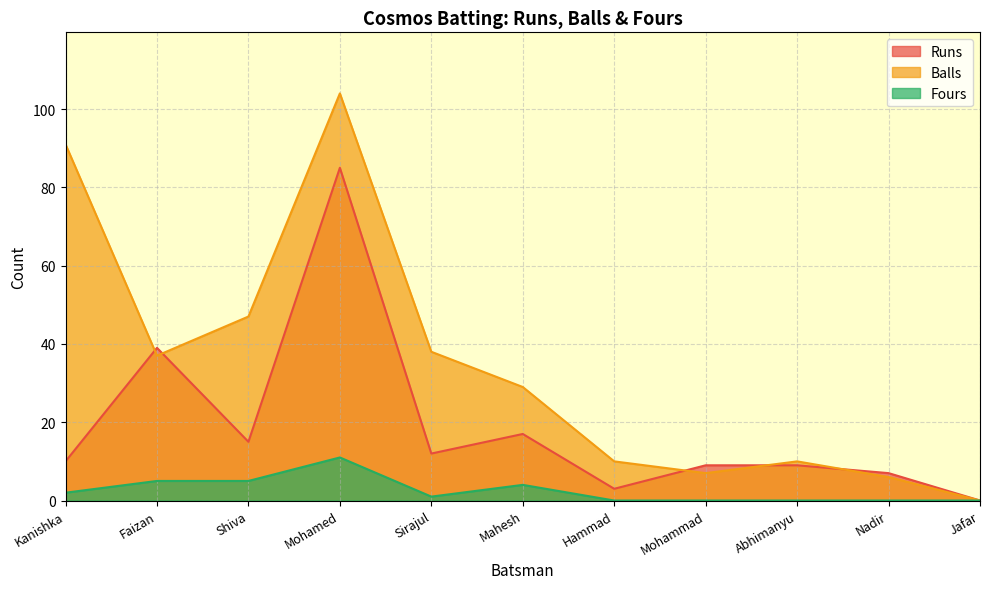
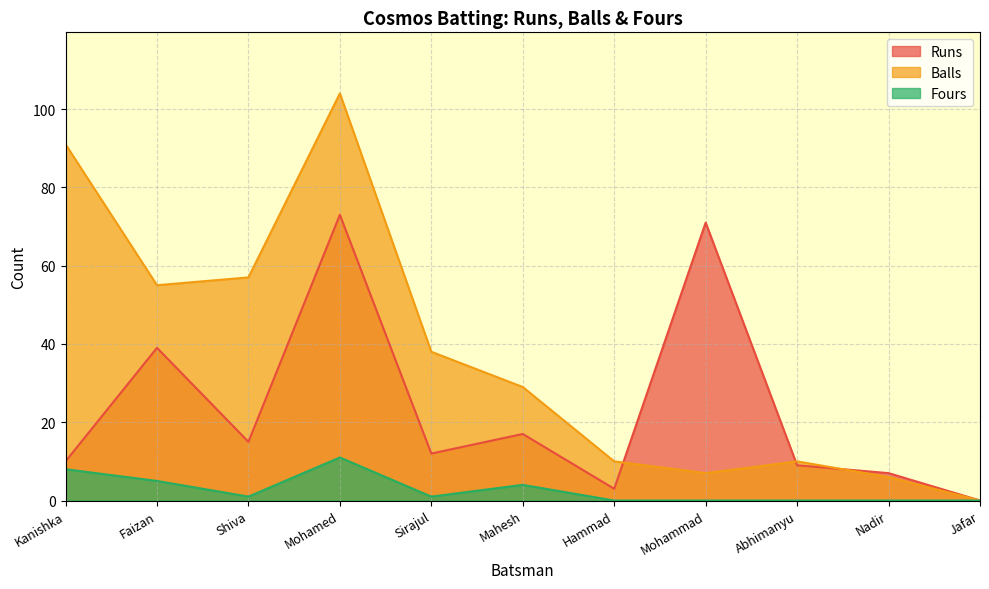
Fours, Kanishka: 2 -> 8
Balls, Faizan: 37 -> 55
Balls, Shiva: 47 -> 57
Fours, Shiva: 5 -> 1
Runs, Mohamed: 85 -> 73
Runs, Mohammad: 9 -> 71
